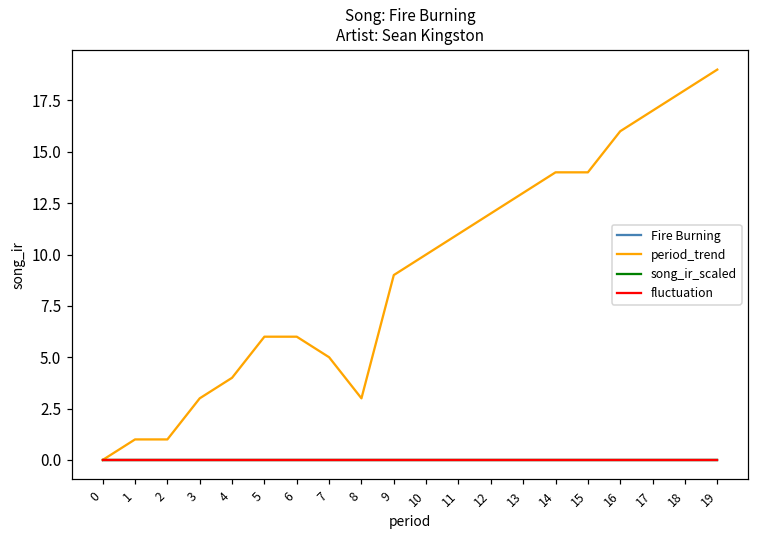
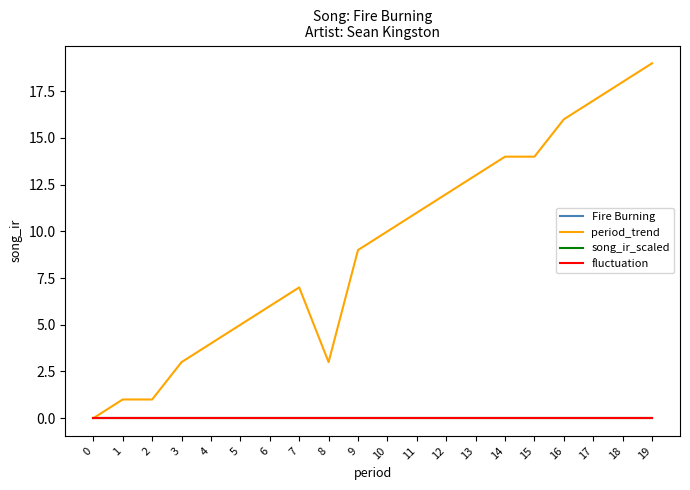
period_trend, 5: 6 -> 5
period_trend, 7: 5 -> 7
